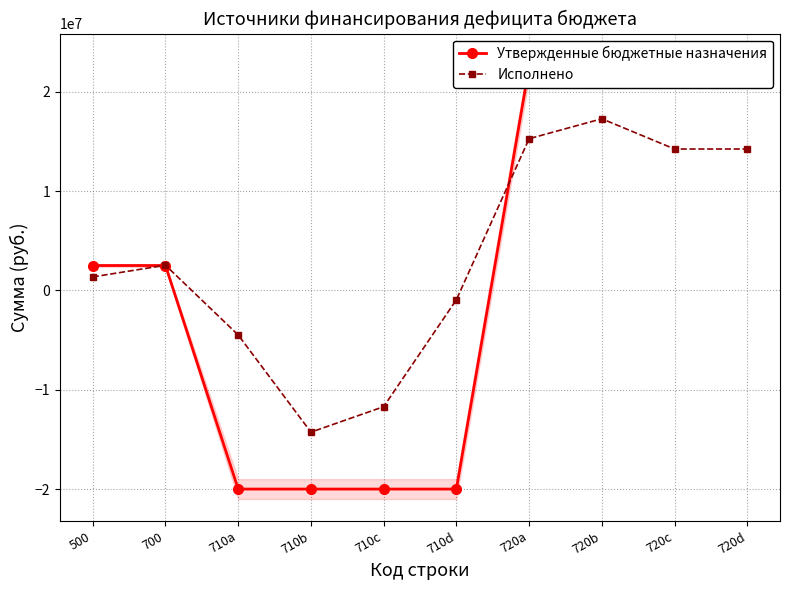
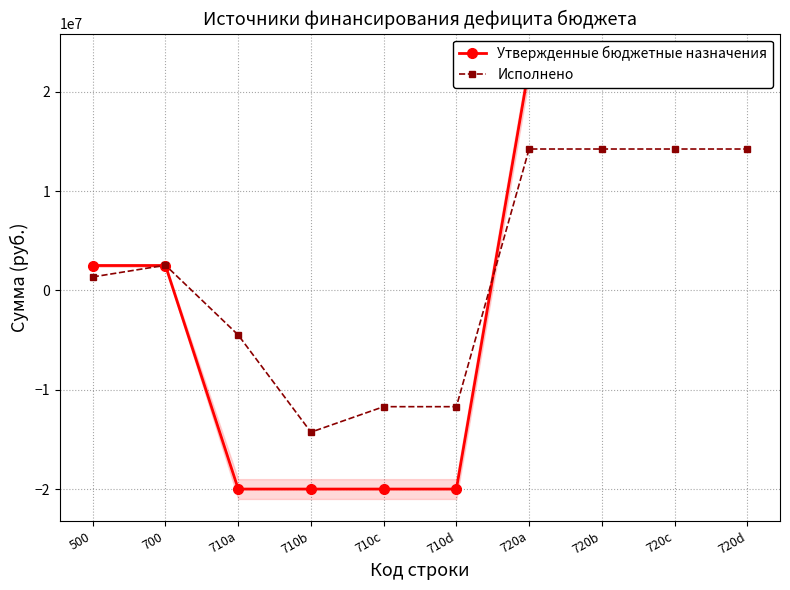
Исполнено, 710d: -1000000 -> -12000000
Исполнено, 720a: 15000000 -> 14000000
Исполнено, 720b: 17000000 -> 14000000
